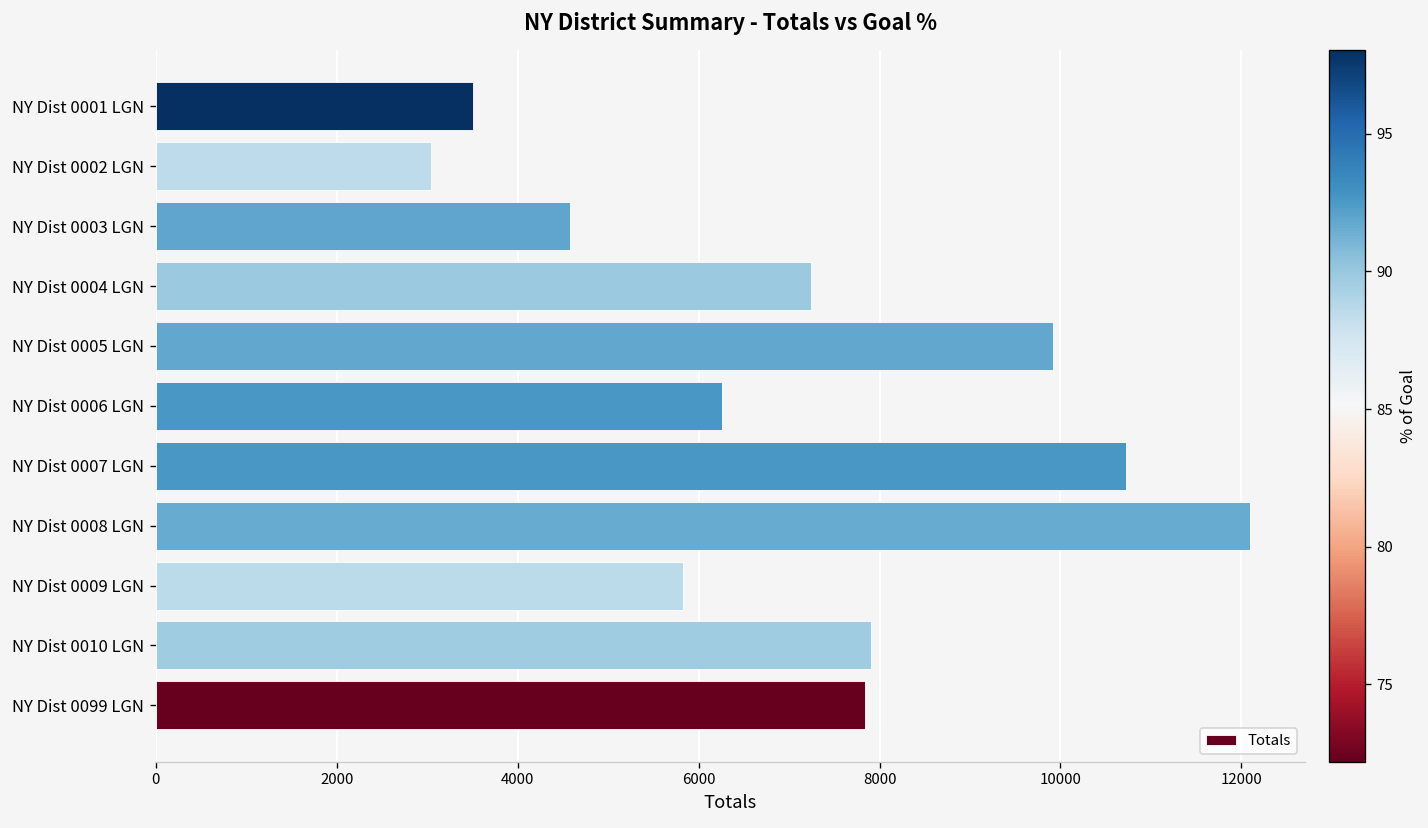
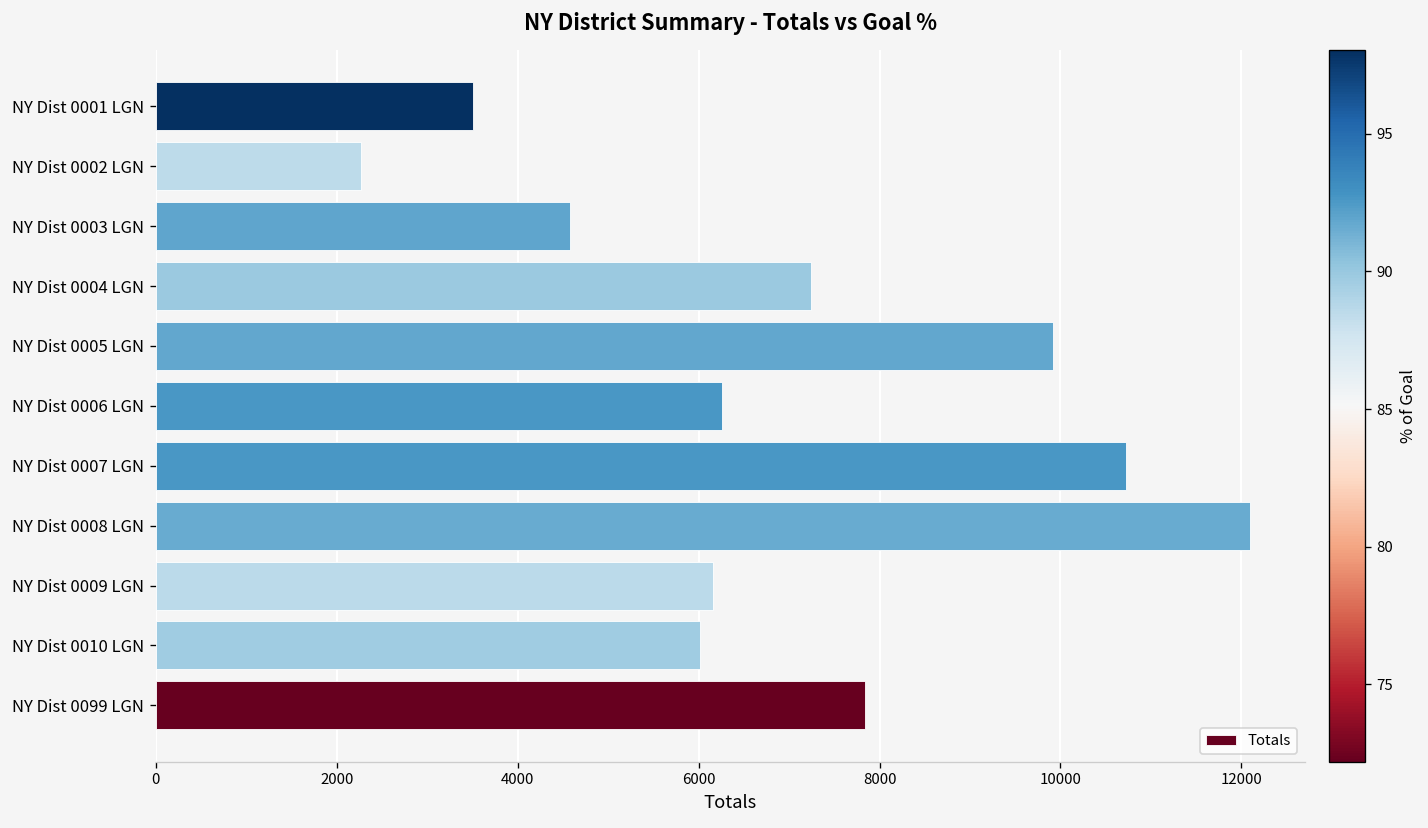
NY Dist 0002 LGN: 3000 -> 2300
NY Dist 0009 LGN: 5800 -> 6200
NY Dist 0010 LGN: 7900 -> 6000
